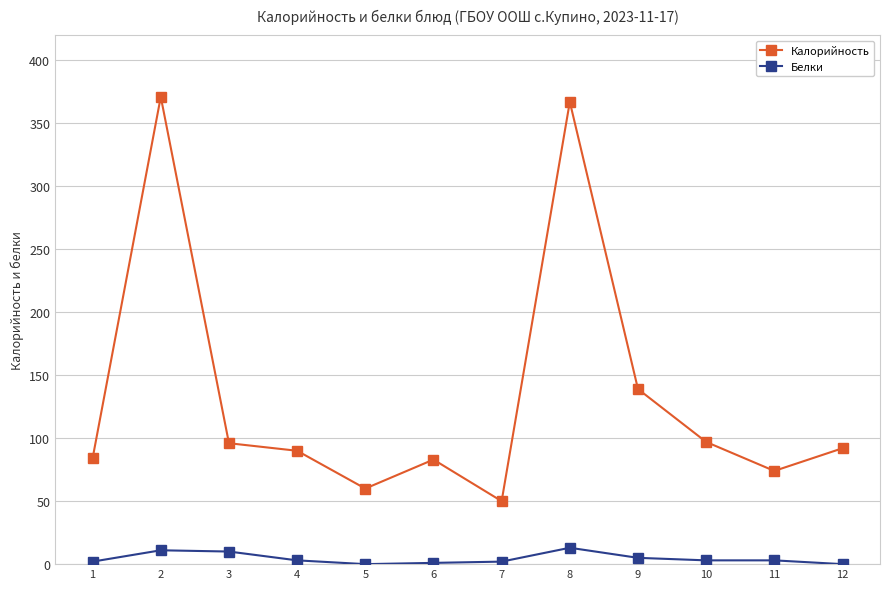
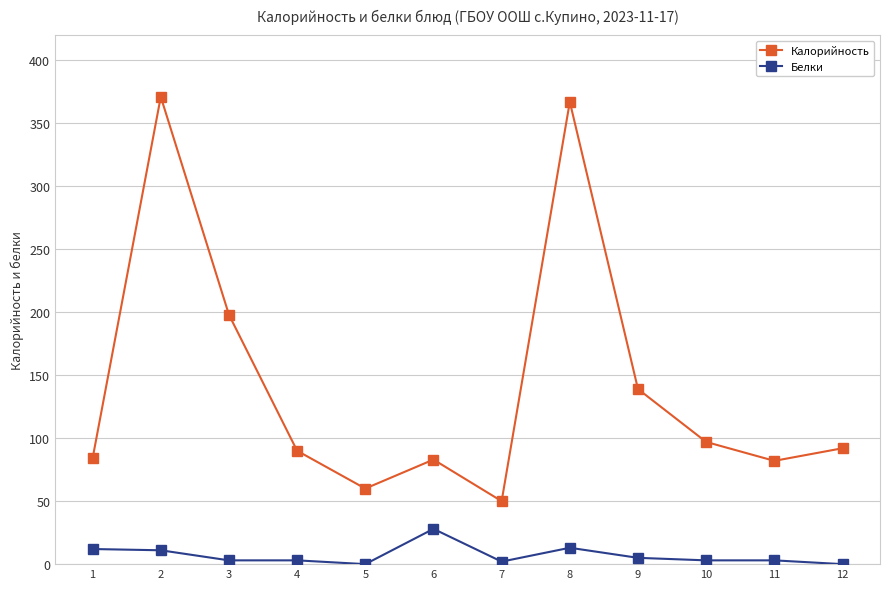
Белки, 1: 2 -> 12
Калорийность, 3: 96 -> 198
Белки, 3: 10 -> 3
Белки, 6: 1 -> 28
Калорийность, 11: 74 -> 82
